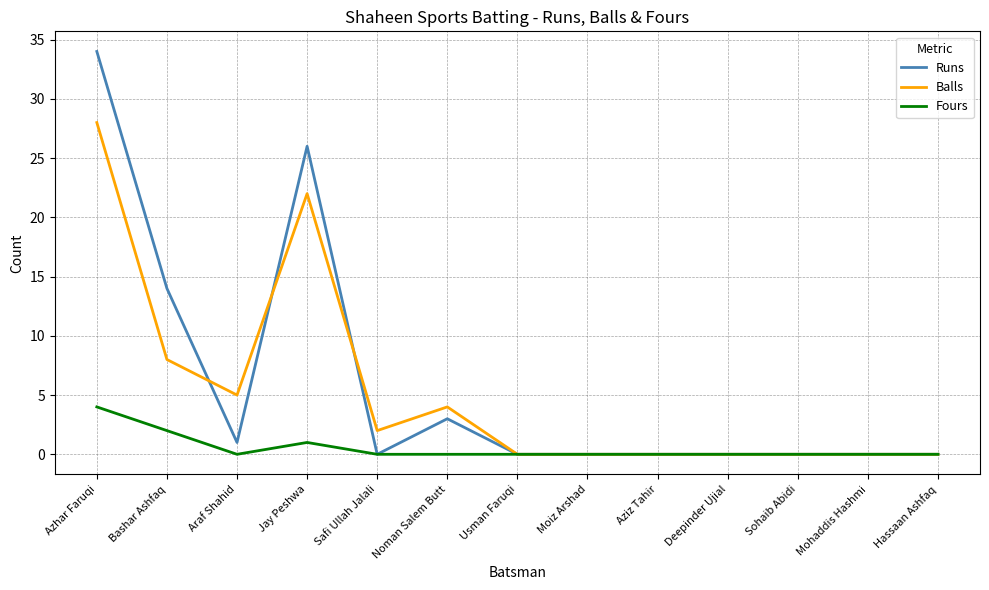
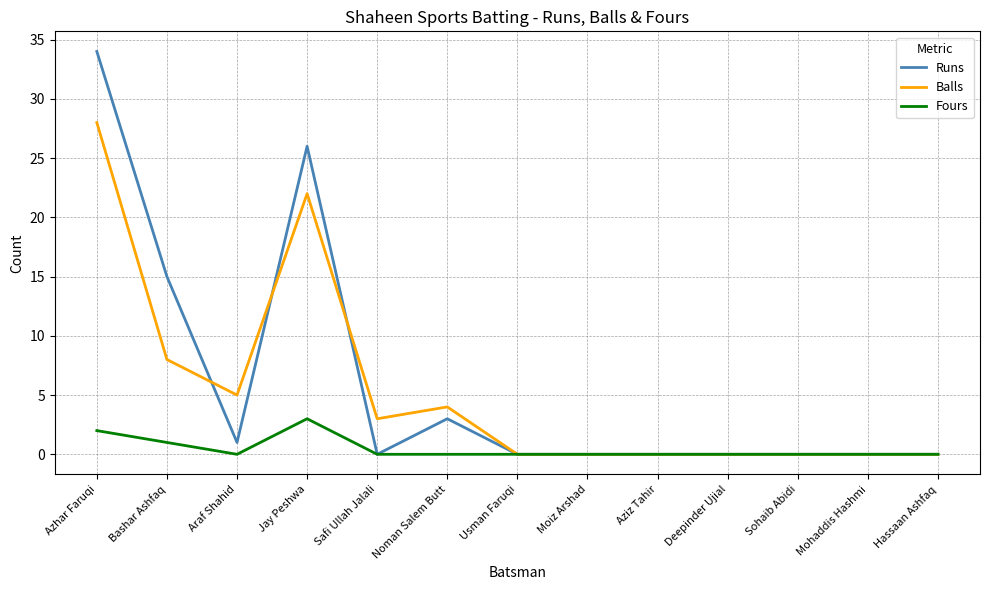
Fours, Azhar Faruqi: 4 -> 2
Runs, Bashar Ashfaq: 14 -> 15
Fours, Bashar Ashfaq: 2 -> 1
Fours, Jay Peshwa: 1 -> 3
Balls, Safi Ullah Jalali: 2 -> 3
